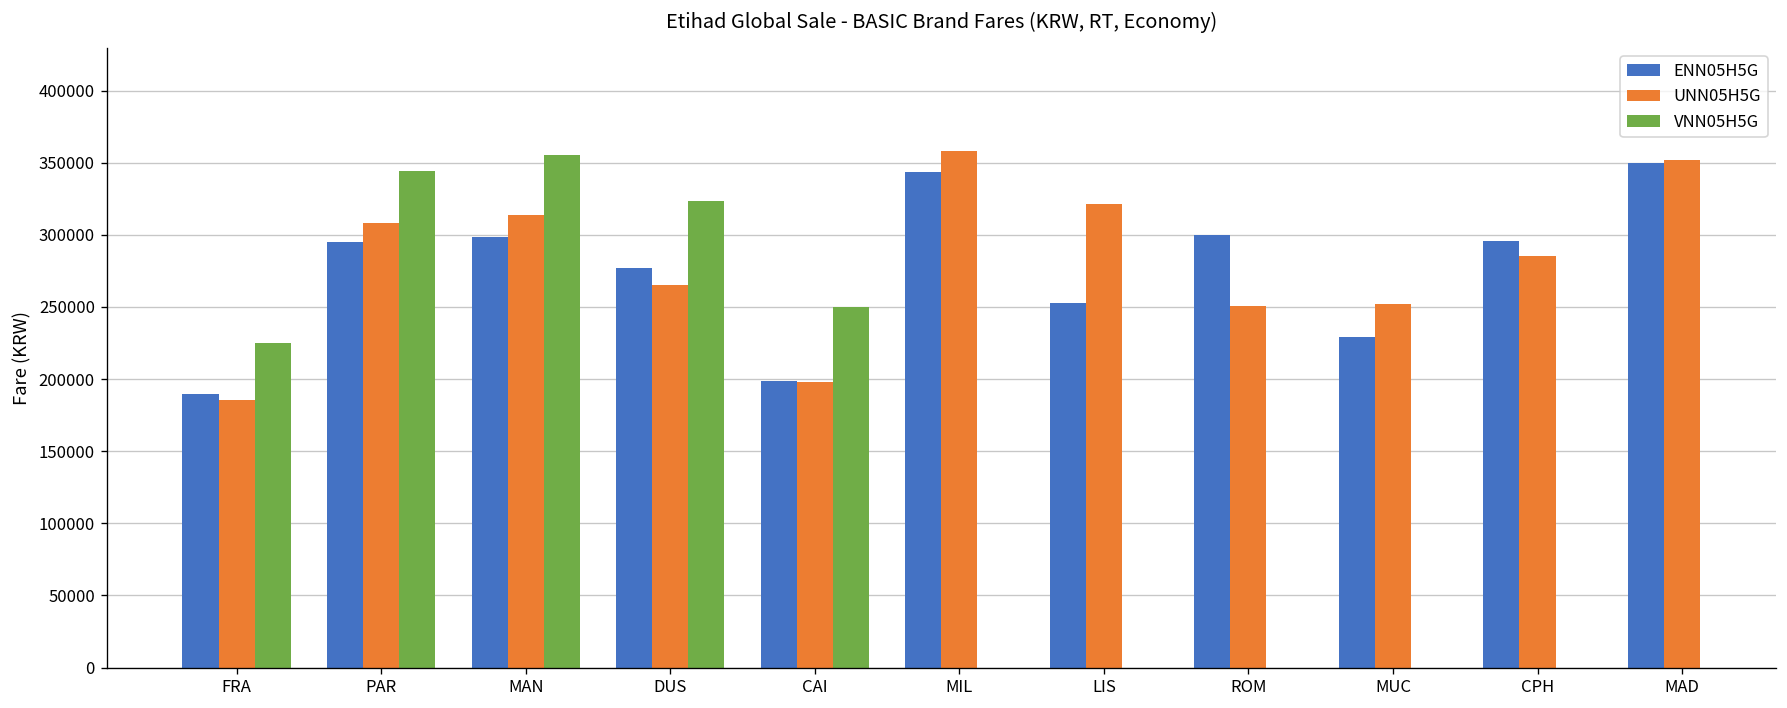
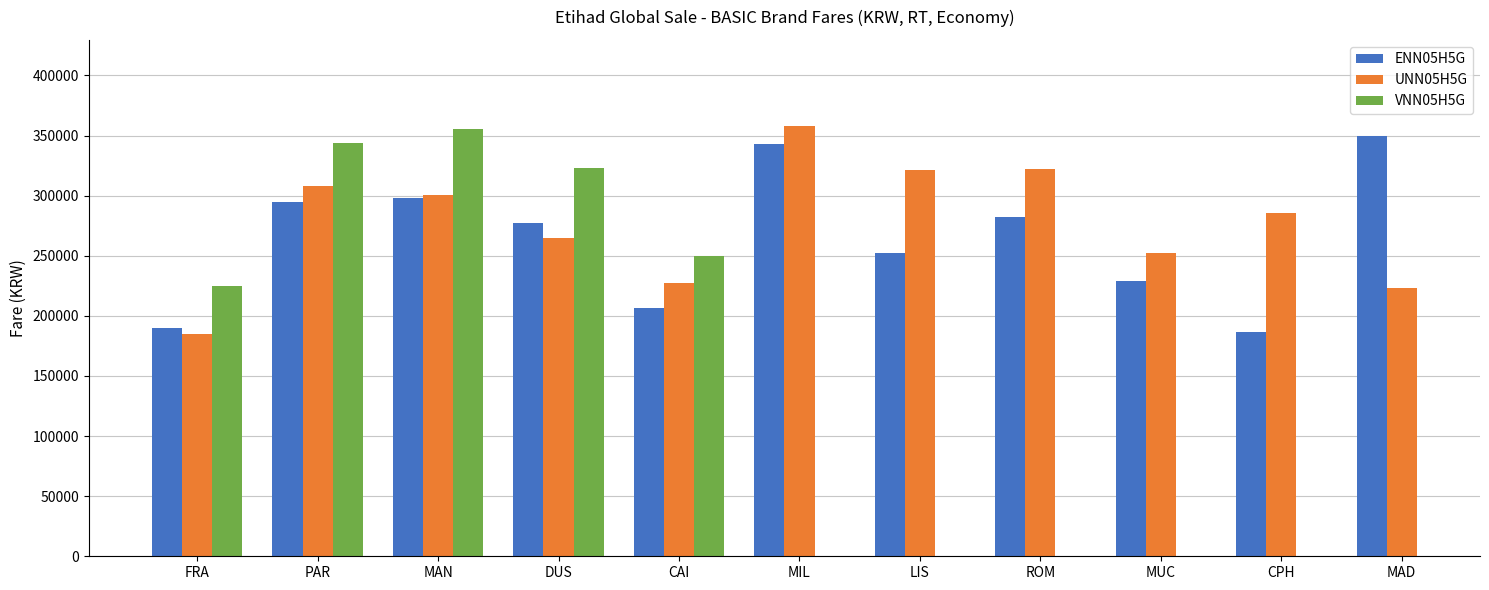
UNN05H5G, MAN: 314000 -> 301000
ENN05H5G, CAI: 198000 -> 207000
UNN05H5G, CAI: 198000 -> 227000
ENN05H5G, ROM: 300000 -> 282000
UNN05H5G, ROM: 250000 -> 322000
ENN05H5G, CPH: 295000 -> 187000
UNN05H5G, MAD: 352000 -> 223000
